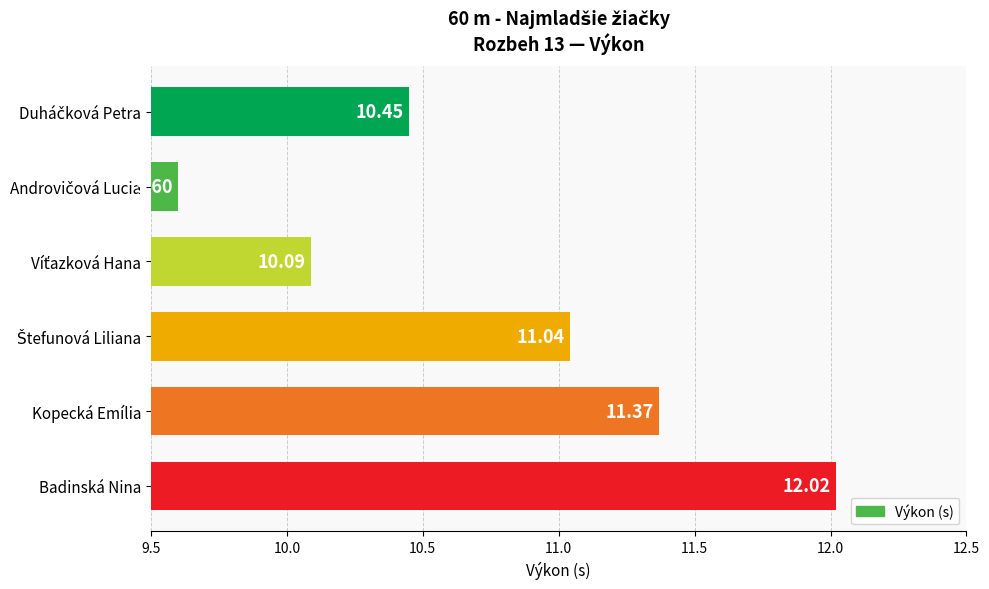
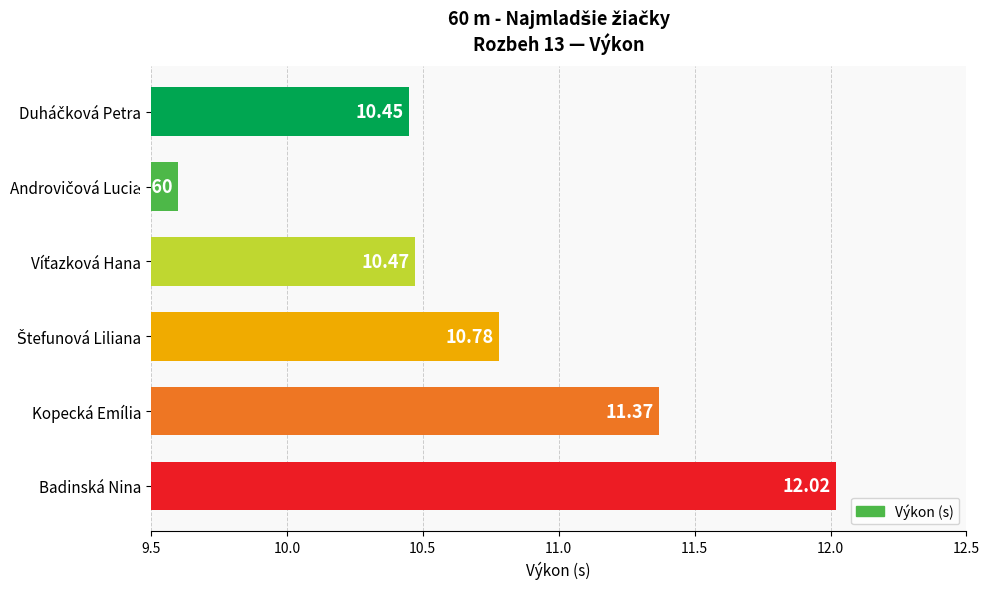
Víťazková Hana: 10.09 -> 10.47
Štefunová Liliana: 11.04 -> 10.78
